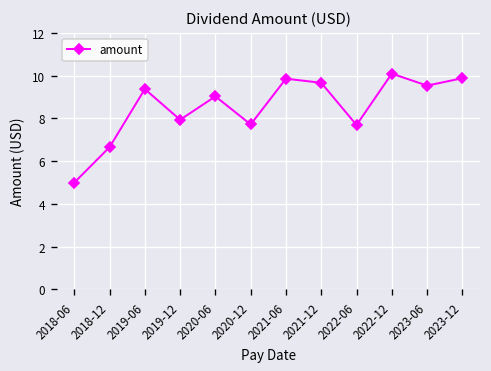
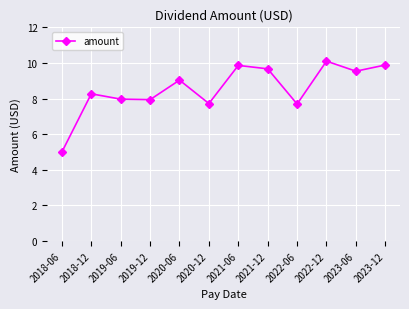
2018-12: 6.7 -> 8.3
2019-06: 9.4 -> 8.0
